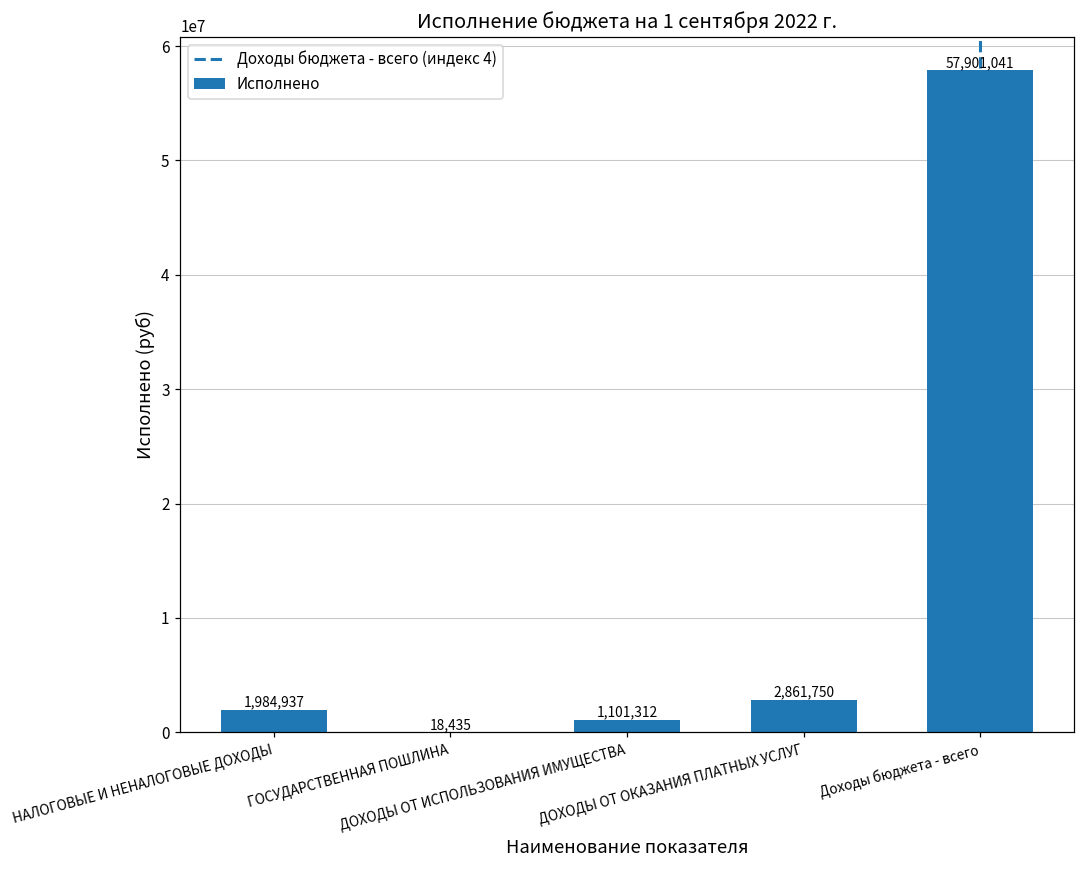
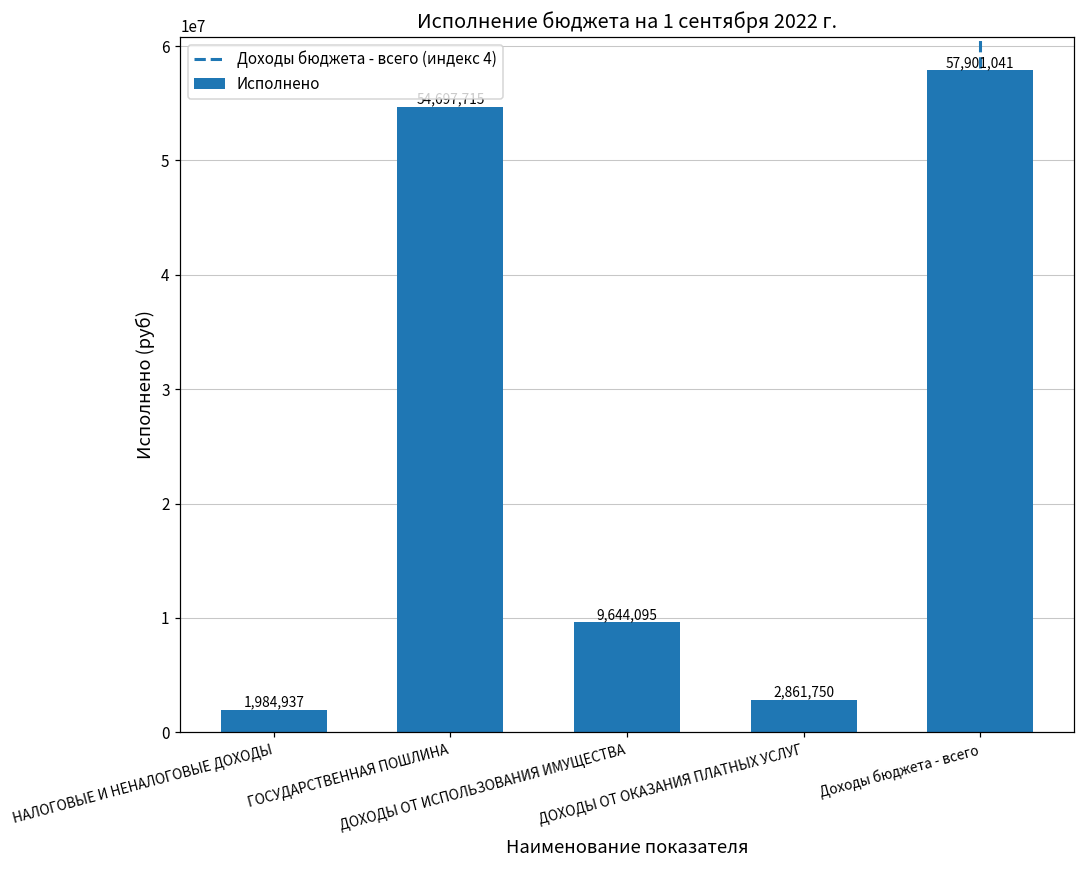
ГОСУДАРСТВЕННАЯ ПОШЛИНА: 0 -> 54700000
ДОХОДЫ ОТ ИСПОЛЬЗОВАНИЯ ИМУЩЕСТВА: 1,101,312 -> 9,644,095
